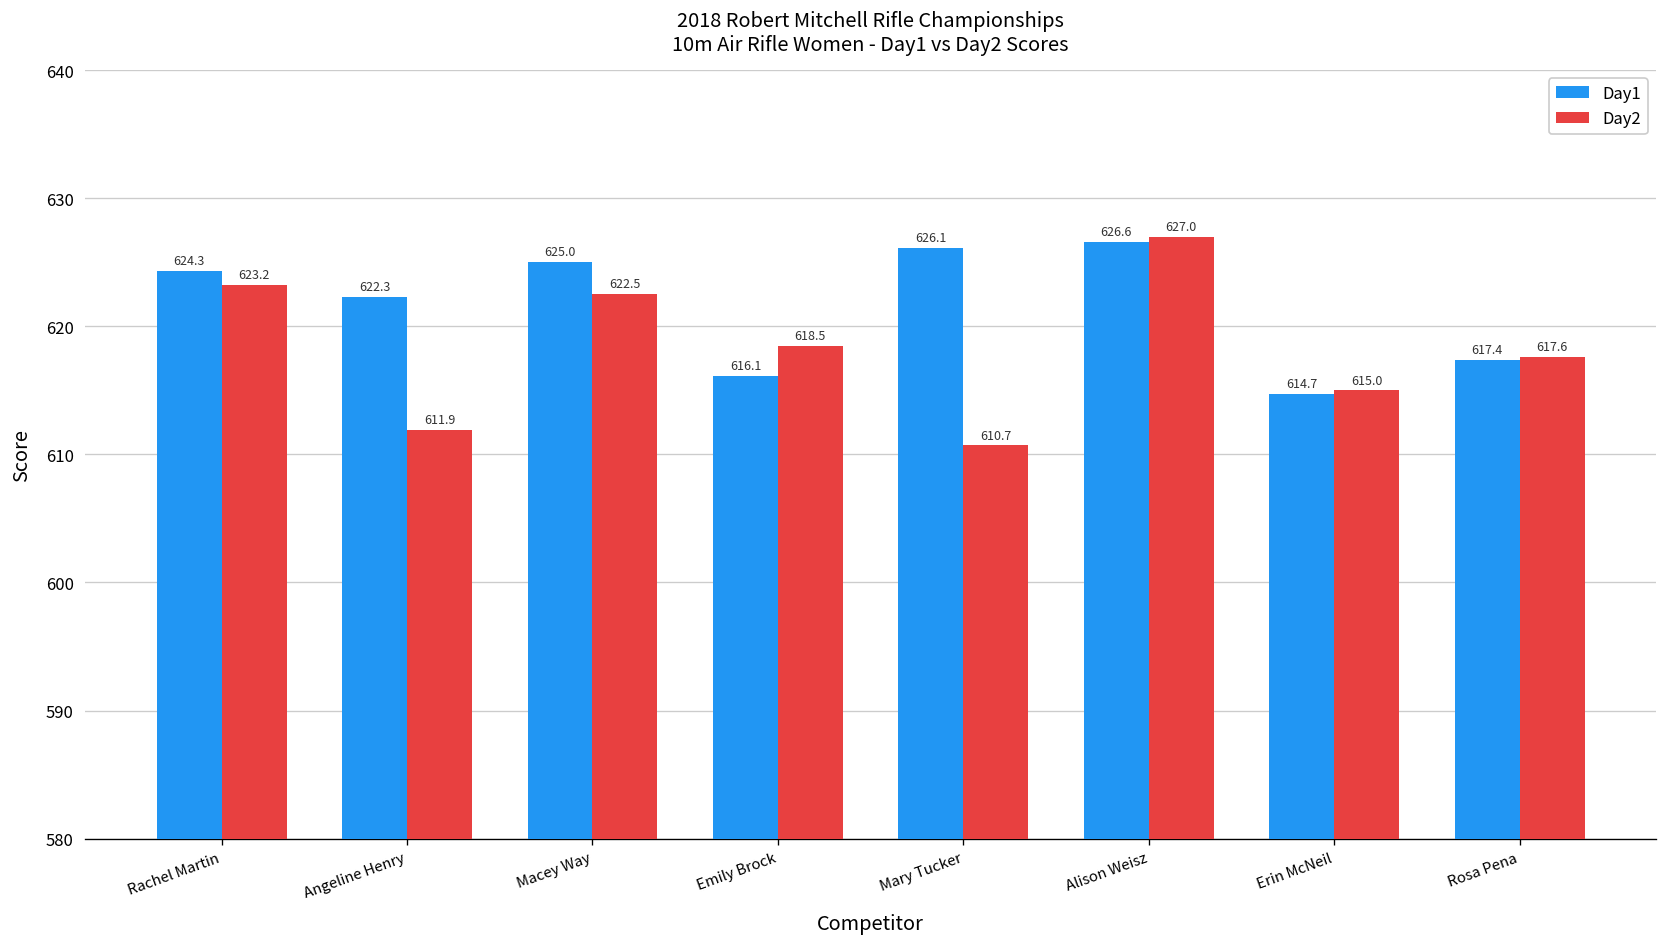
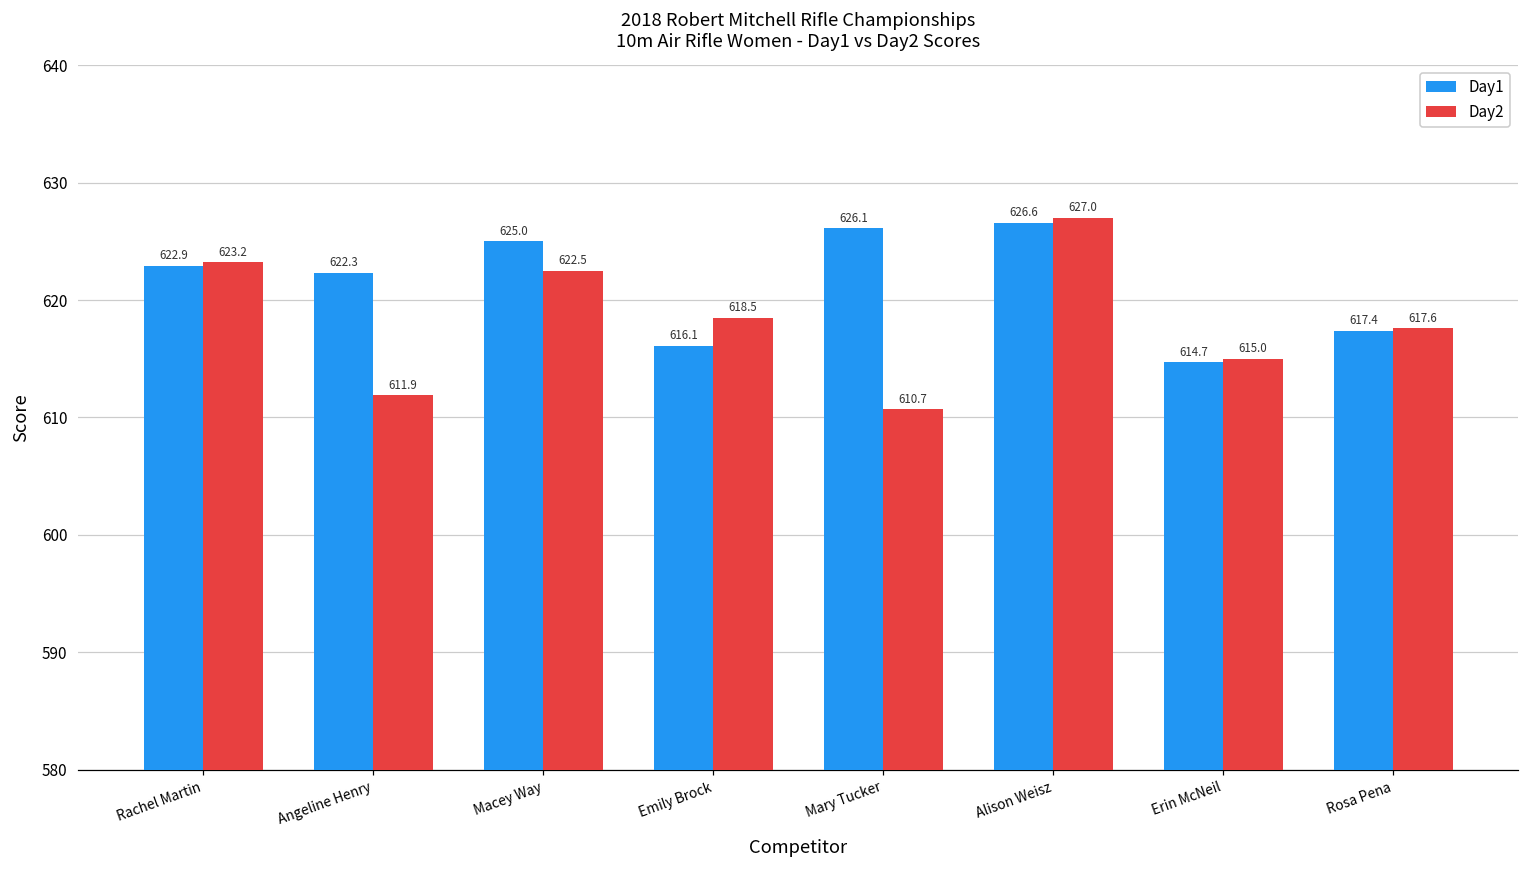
Day1, Rachel Martin: 624.3 -> 622.9
